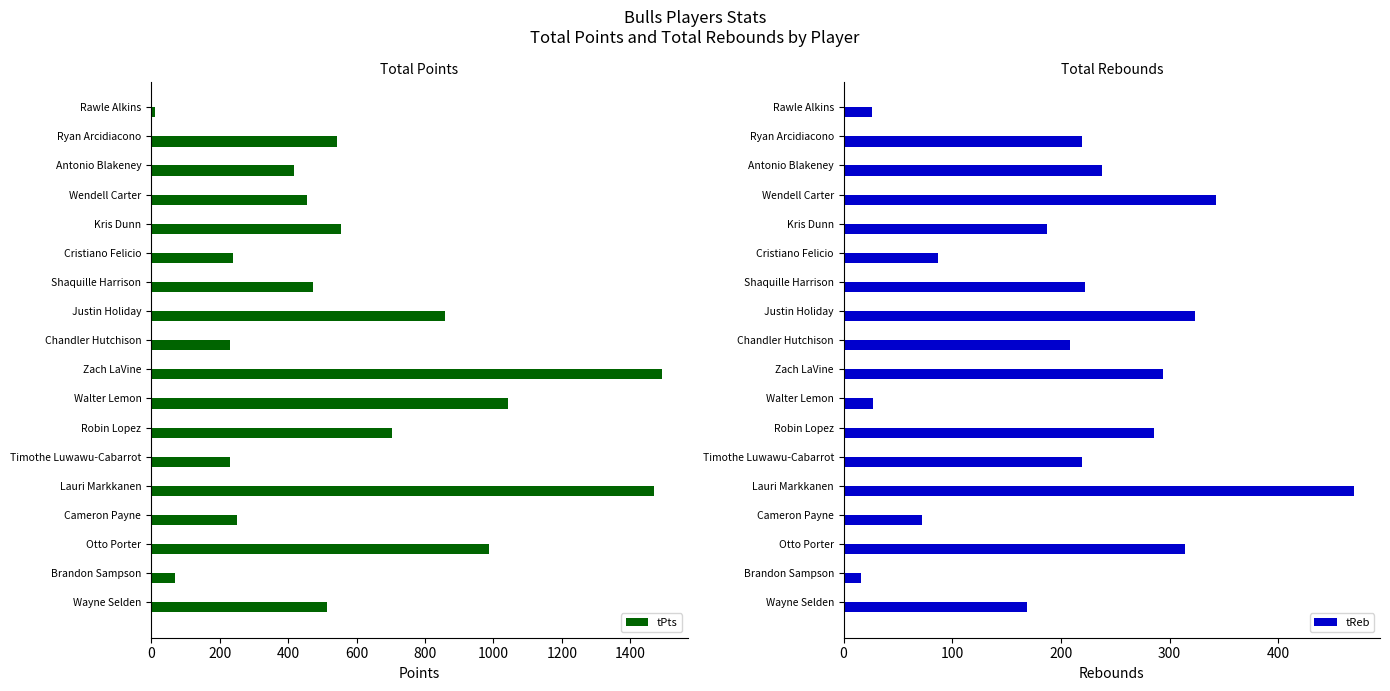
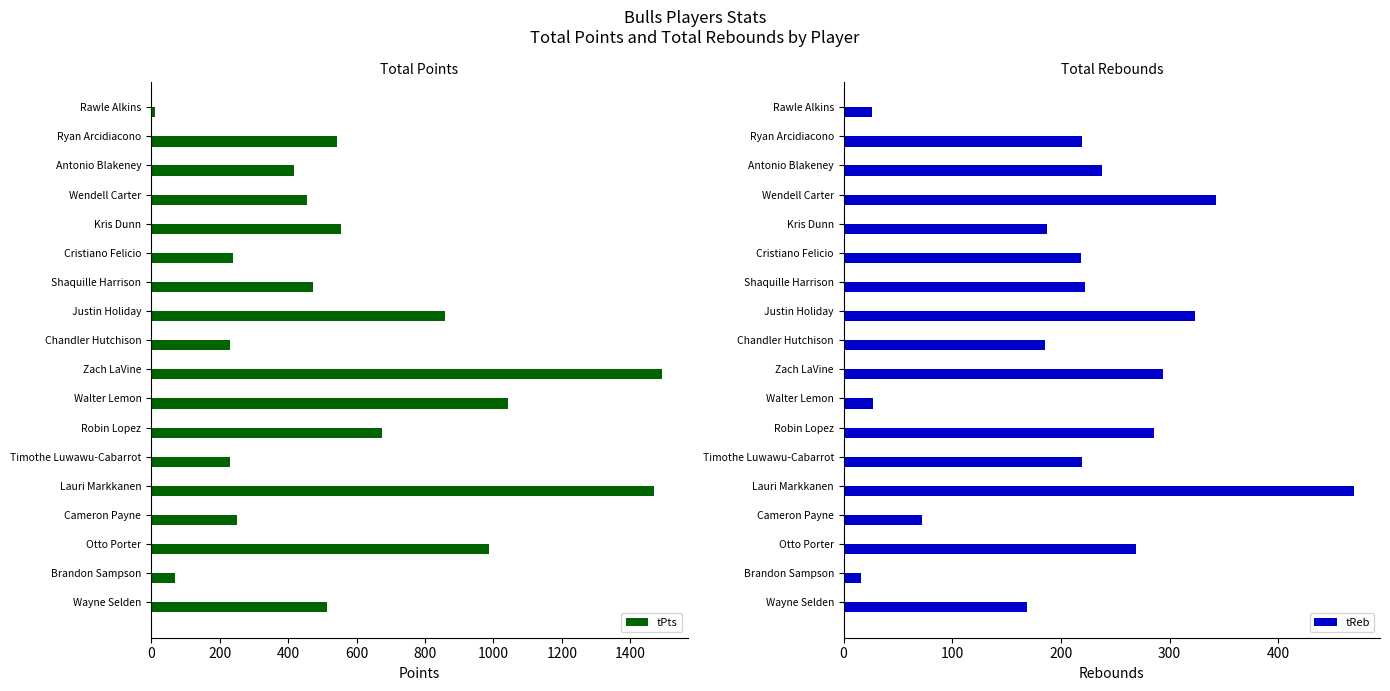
Total Points, Robin Lopez: 700 -> 680
Total Rebounds, Cristiano Felicio: 87 -> 218
Total Rebounds, Chandler Hutchison: 208 -> 185
Total Rebounds, Otto Porter: 314 -> 269
